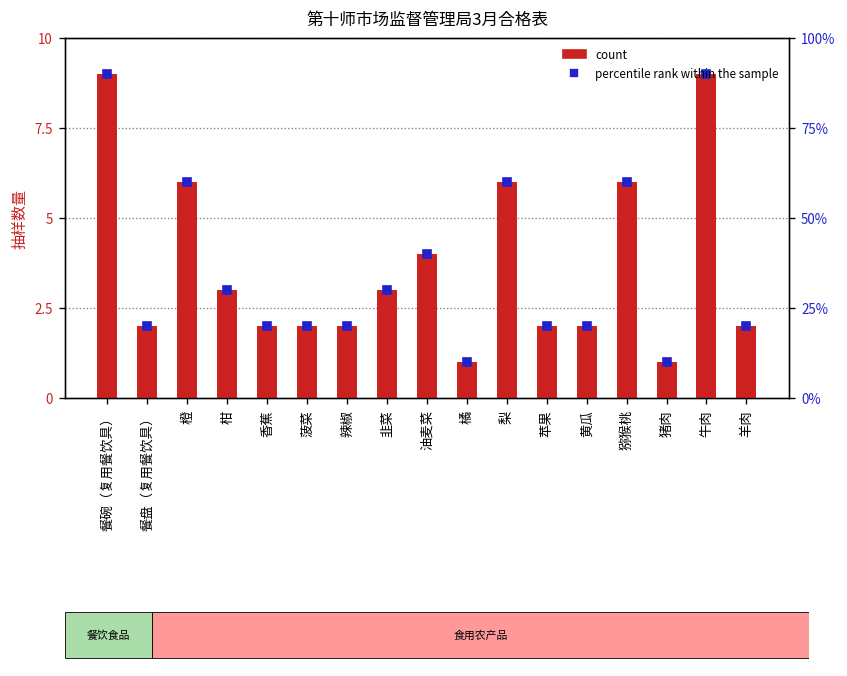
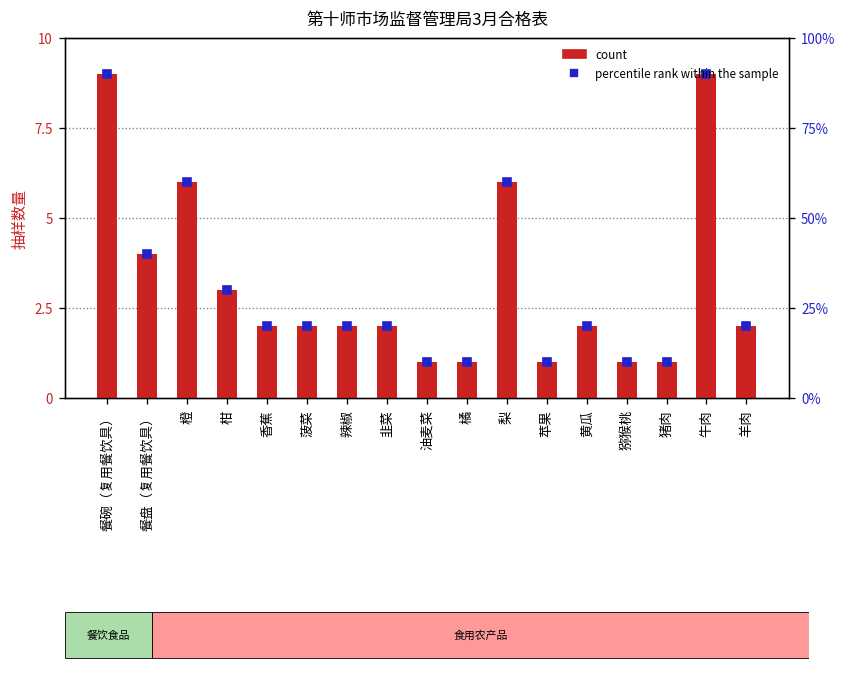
count, 餐盘（复用餐饮具）: 2 -> 4
count, 韭菜: 3 -> 2
count, 油麦菜: 4 -> 1
count, 苹果: 2 -> 1
count, 猕猴桃: 6 -> 1
